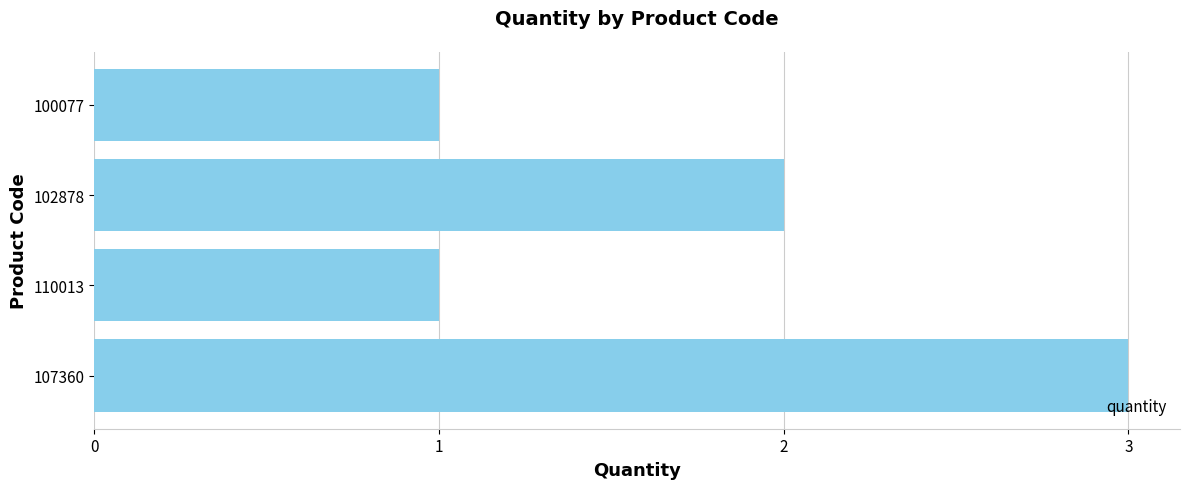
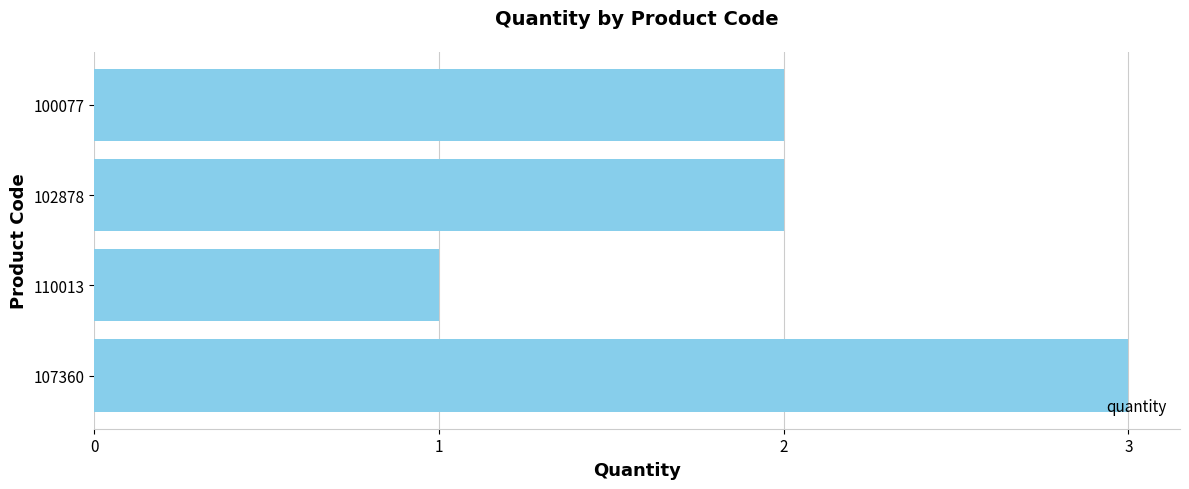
100077: 1 -> 2
